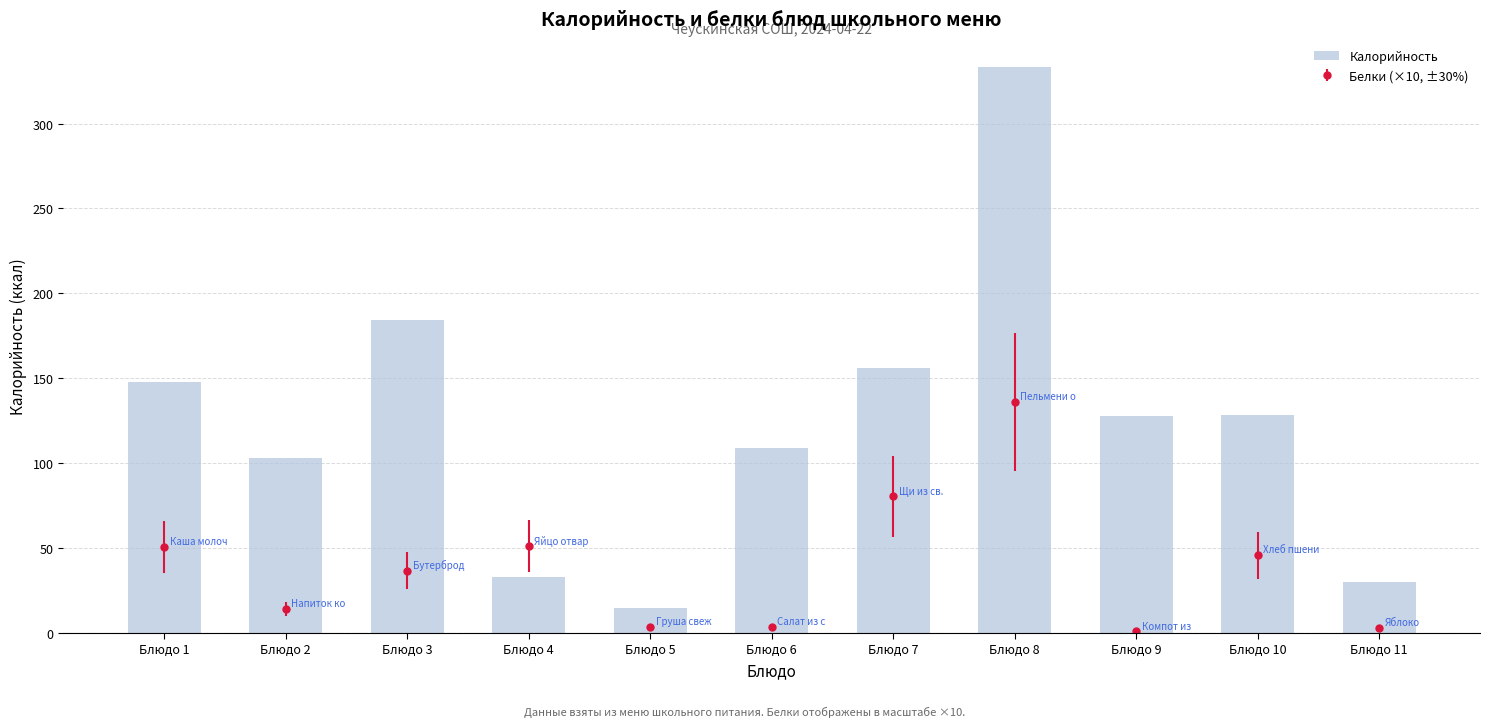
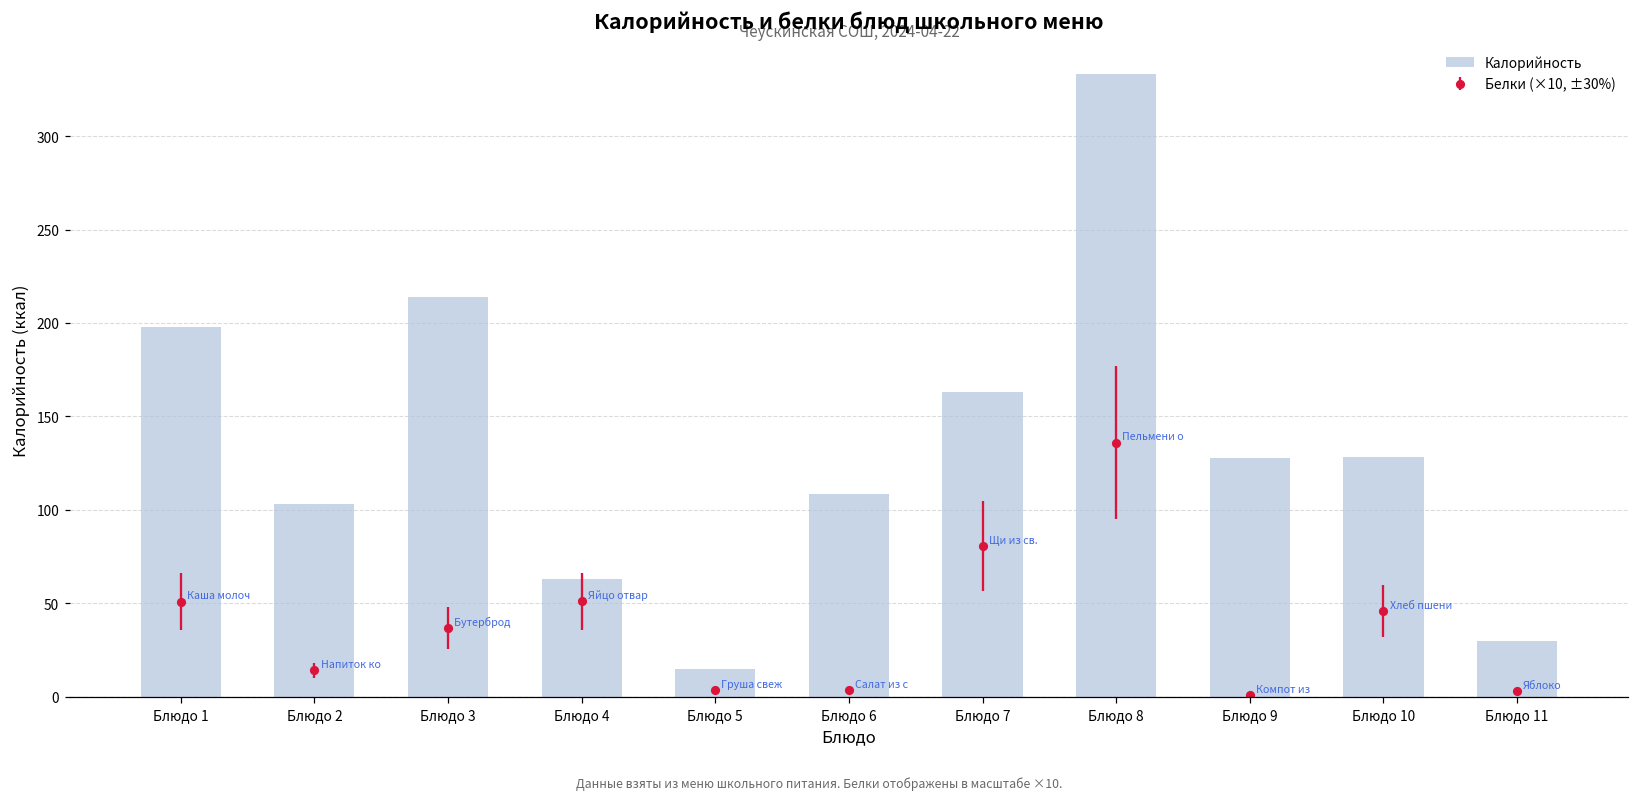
Калорийность, Блюдо 1: 148 -> 198
Калорийность, Блюдо 3: 184 -> 214
Калорийность, Блюдо 4: 33 -> 63
Калорийность, Блюдо 7: 156 -> 163
